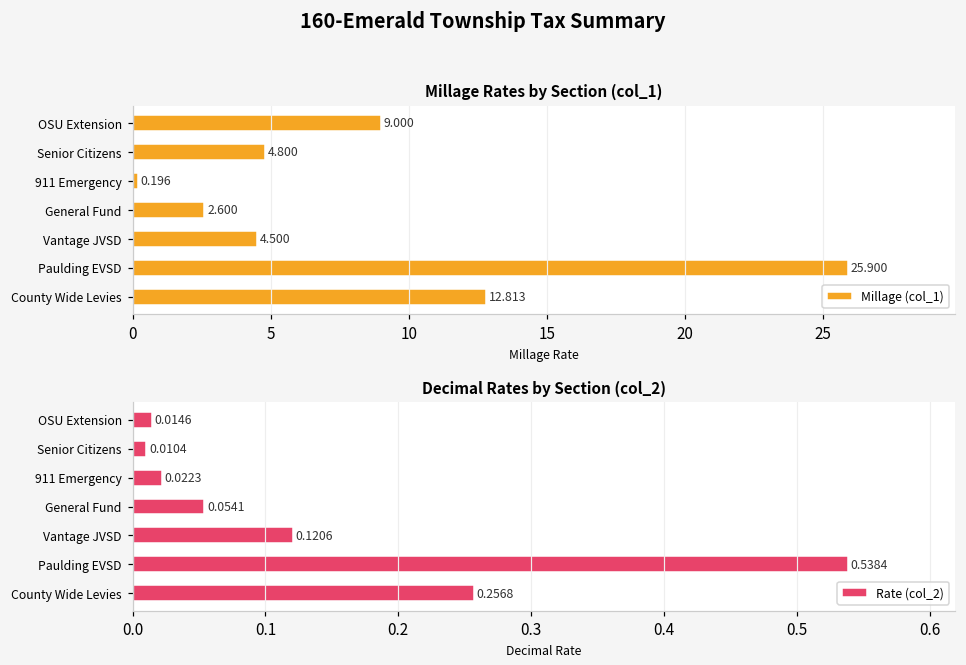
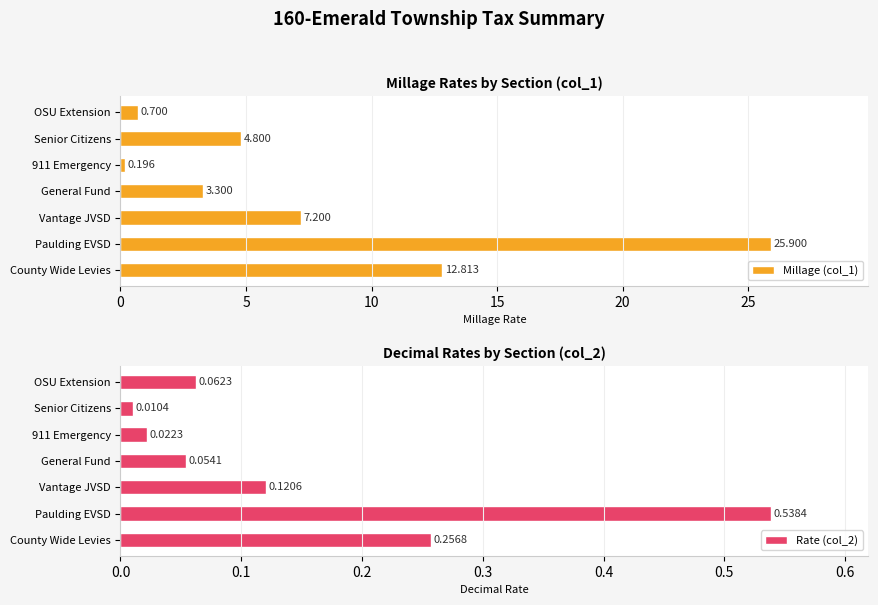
Millage Rates by Section (col_1), OSU Extension: 9.000 -> 0.700
Millage Rates by Section (col_1), General Fund: 2.600 -> 3.300
Millage Rates by Section (col_1), Vantage JVSD: 4.500 -> 7.200
Decimal Rates by Section (col_2), OSU Extension: 0.0146 -> 0.0623
